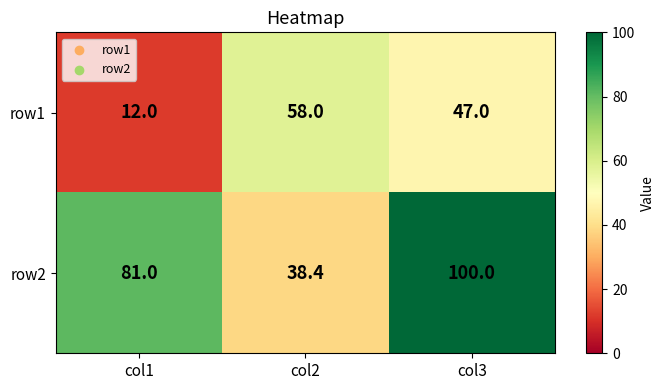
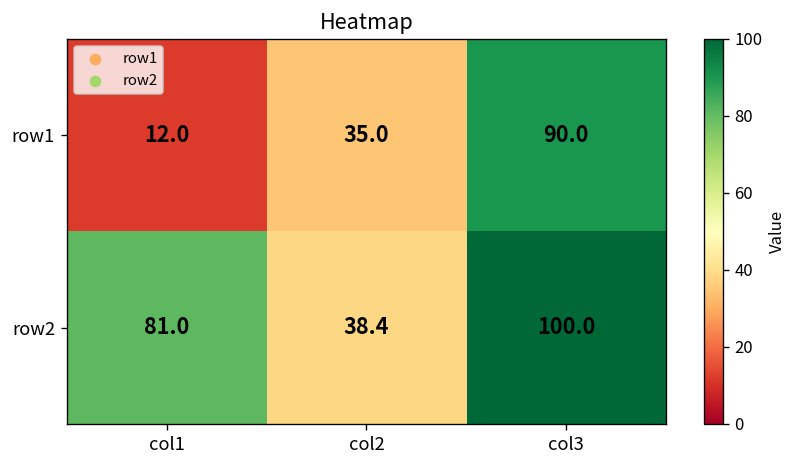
row1, col2: 58.0 -> 35.0
row1, col3: 47.0 -> 90.0
